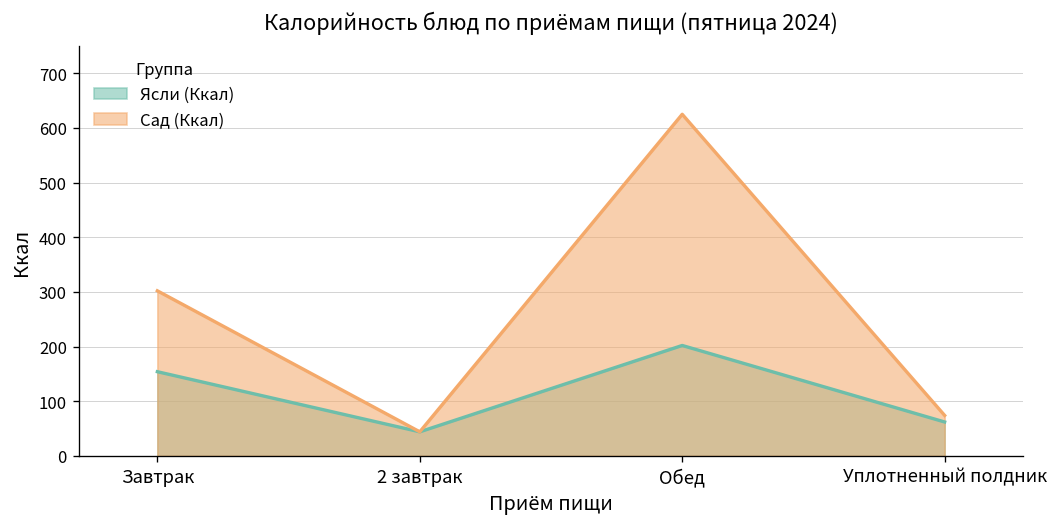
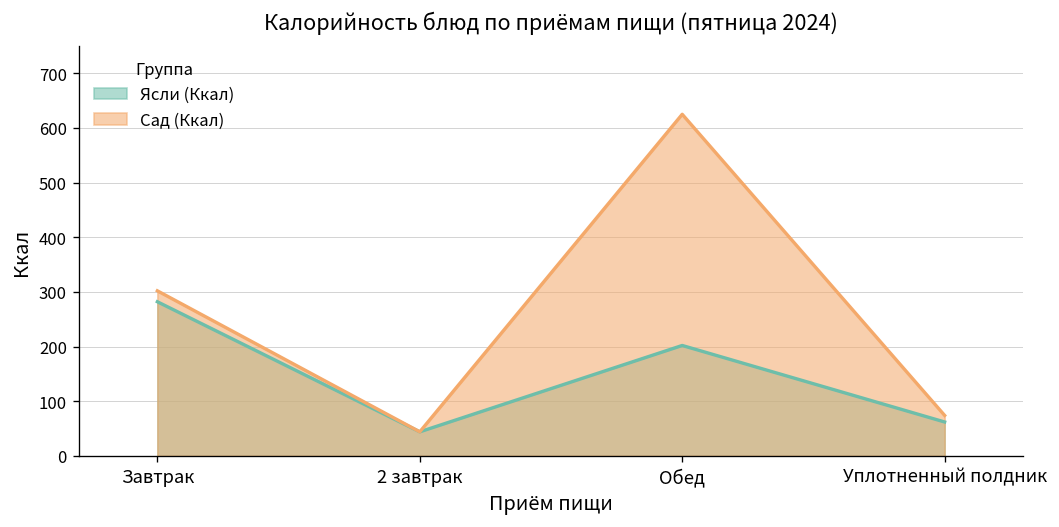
Ясли (Ккал), Завтрак: 150 -> 280
